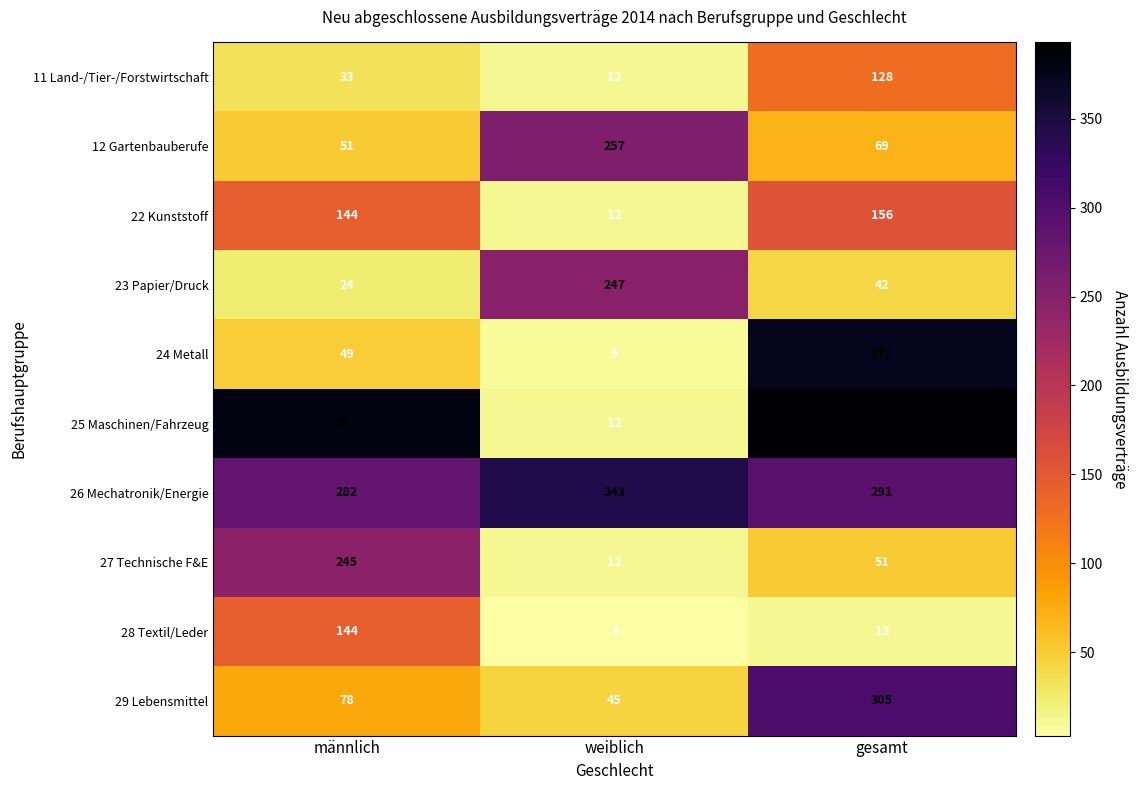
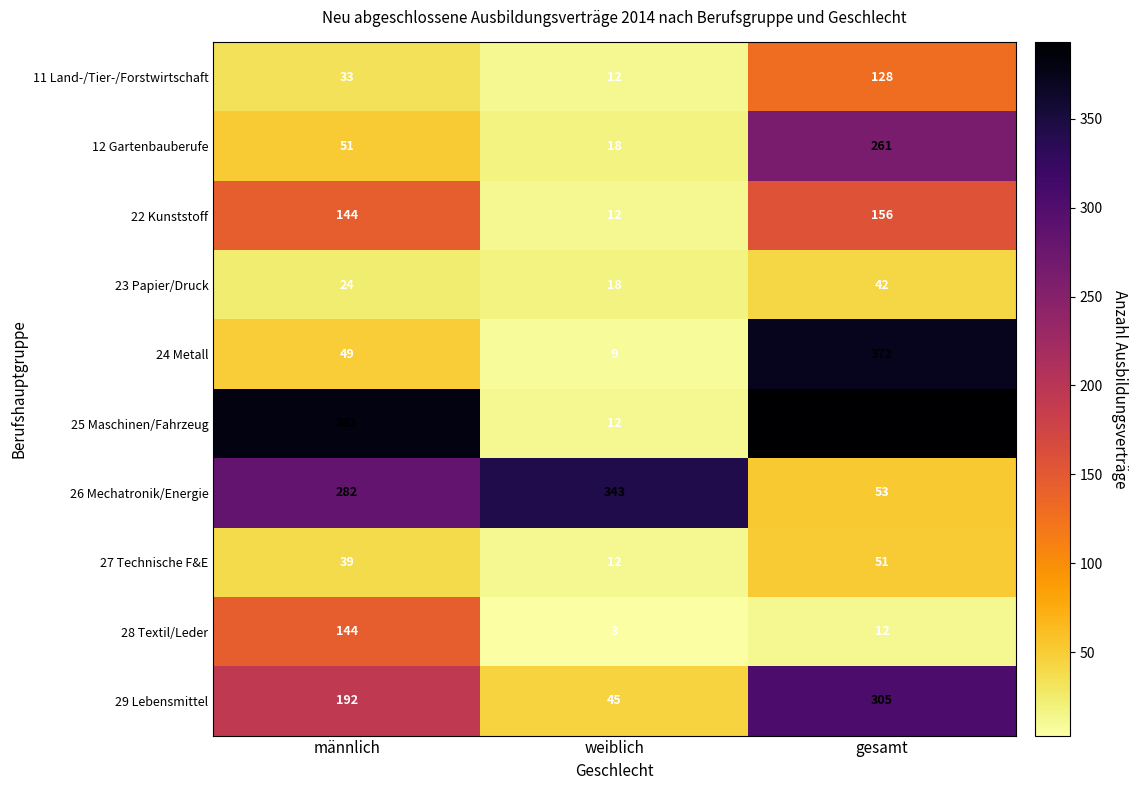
12 Gartenbauberufe, weiblich: 257 -> 18
12 Gartenbauberufe, gesamt: 69 -> 261
23 Papier/Druck, weiblich: 247 -> 18
26 Mechatronik/Energie, gesamt: 291 -> 53
27 Technische F&E, männlich: 245 -> 39
29 Lebensmittel, männlich: 78 -> 192
